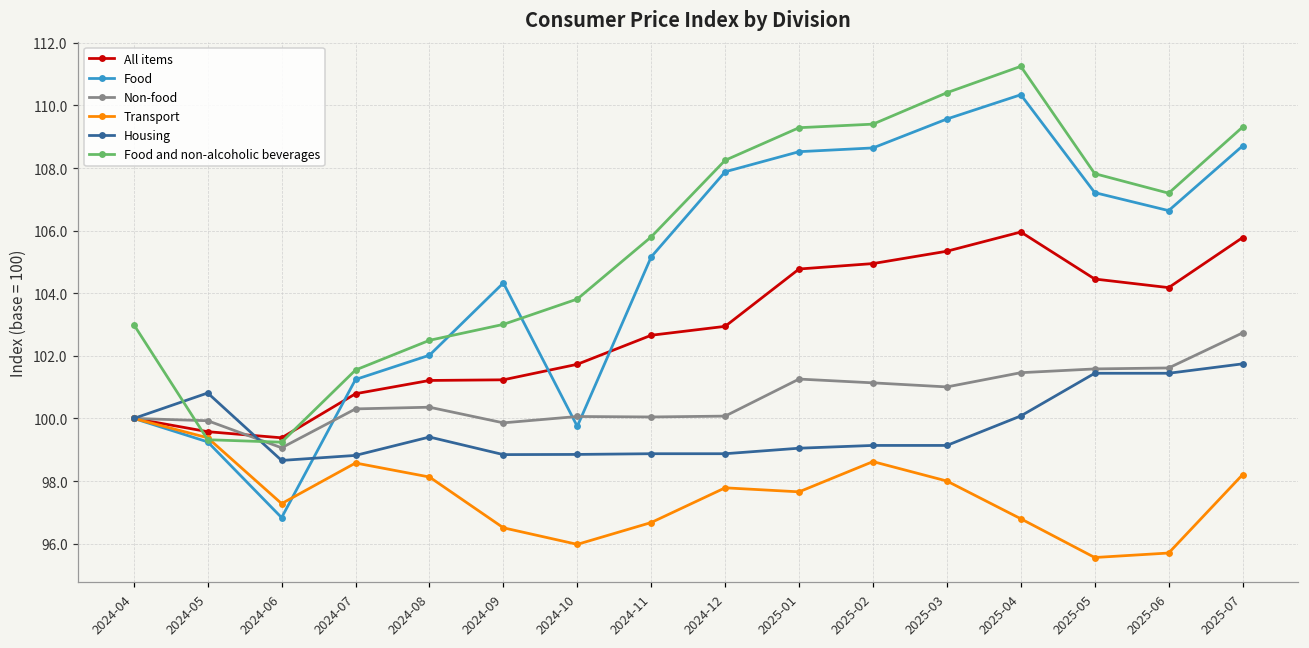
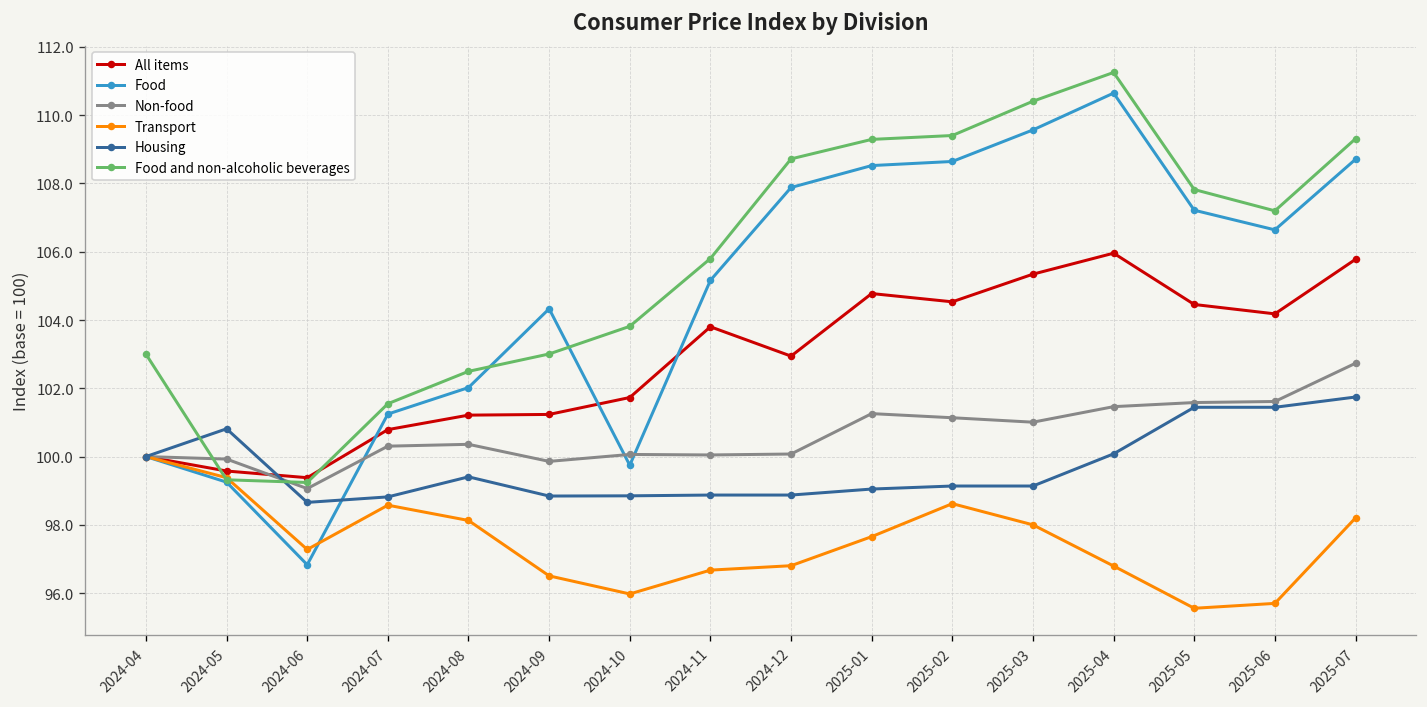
All items, 2024-11: 102.7 -> 103.8
Transport, 2024-12: 97.8 -> 96.8
Food and non-alcoholic beverages, 2024-12: 108.2 -> 108.7
All items, 2025-02: 104.9 -> 104.5
Food, 2025-04: 110.3 -> 110.6
